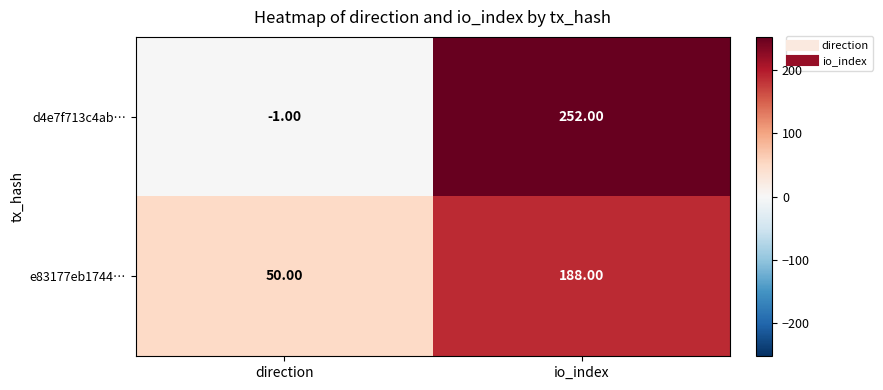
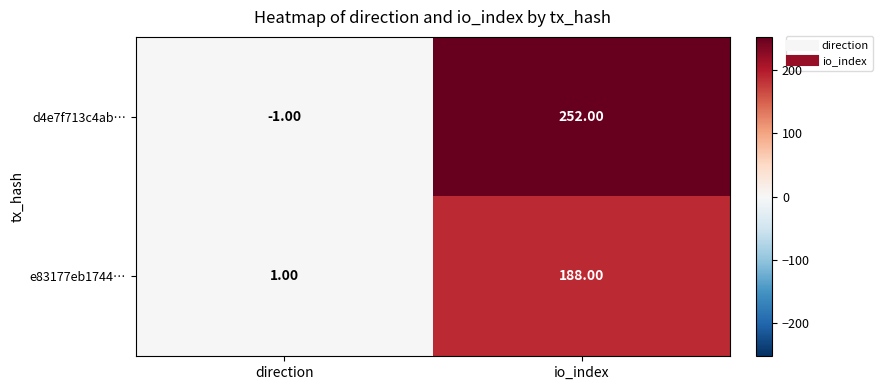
e83177eb1744…, direction: 50.00 -> 1.00
